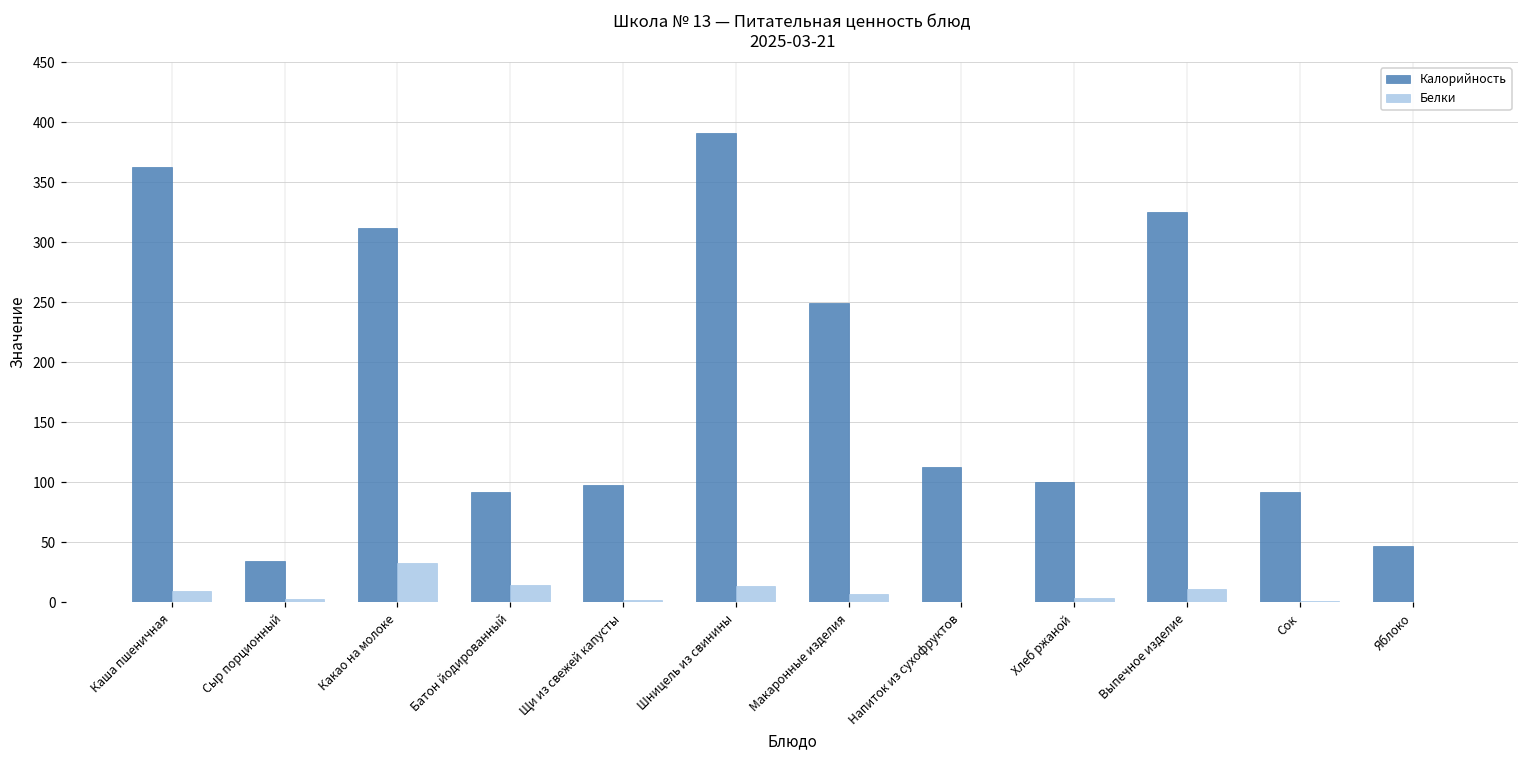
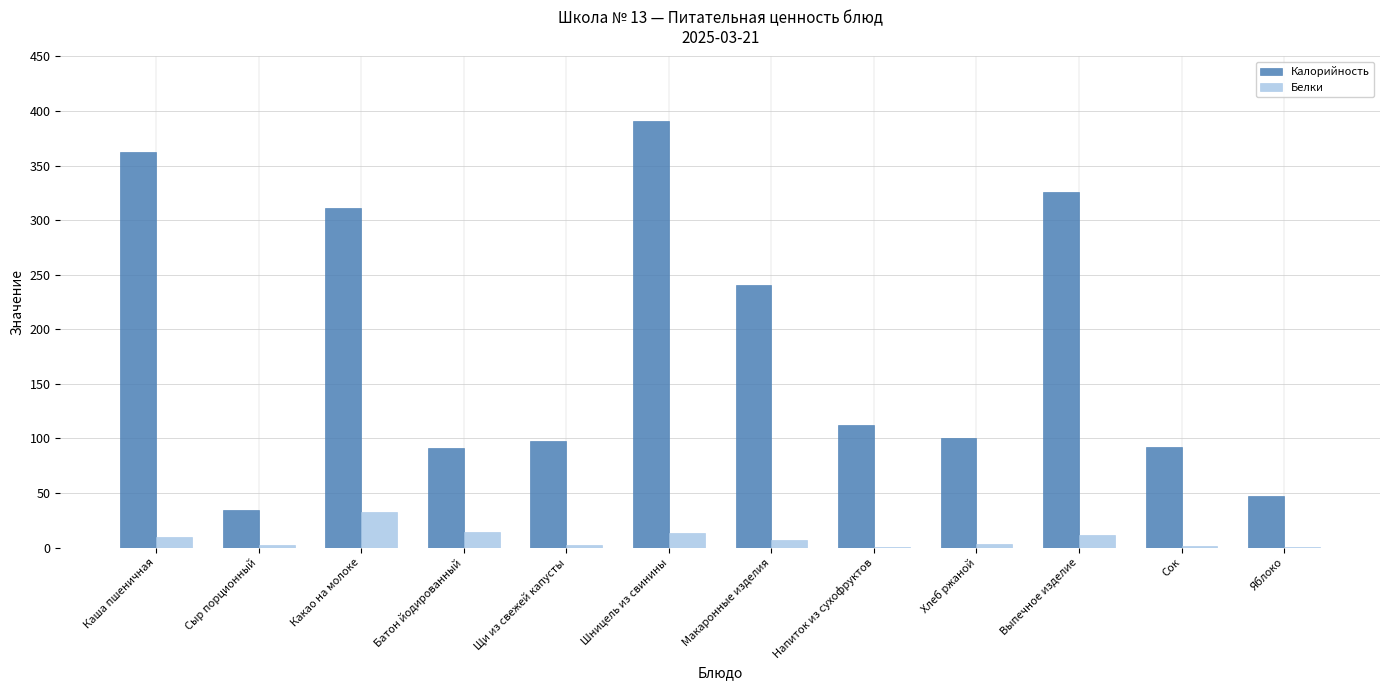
Калорийность, Макаронные изделия: 250 -> 241
